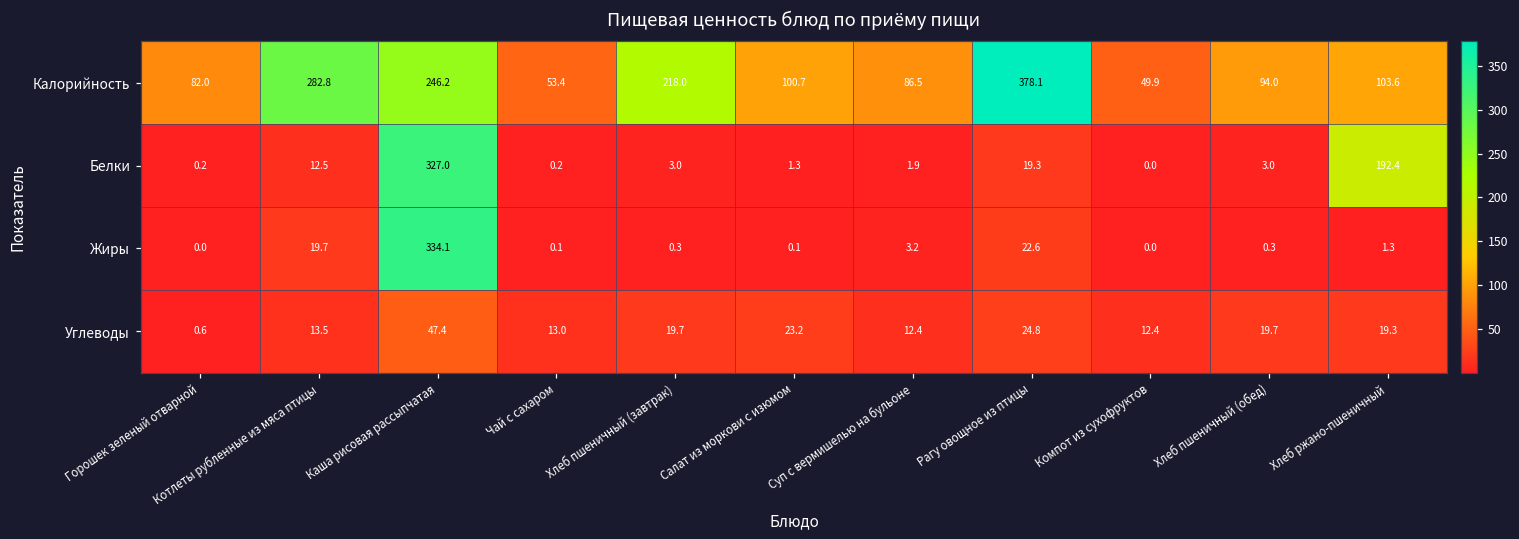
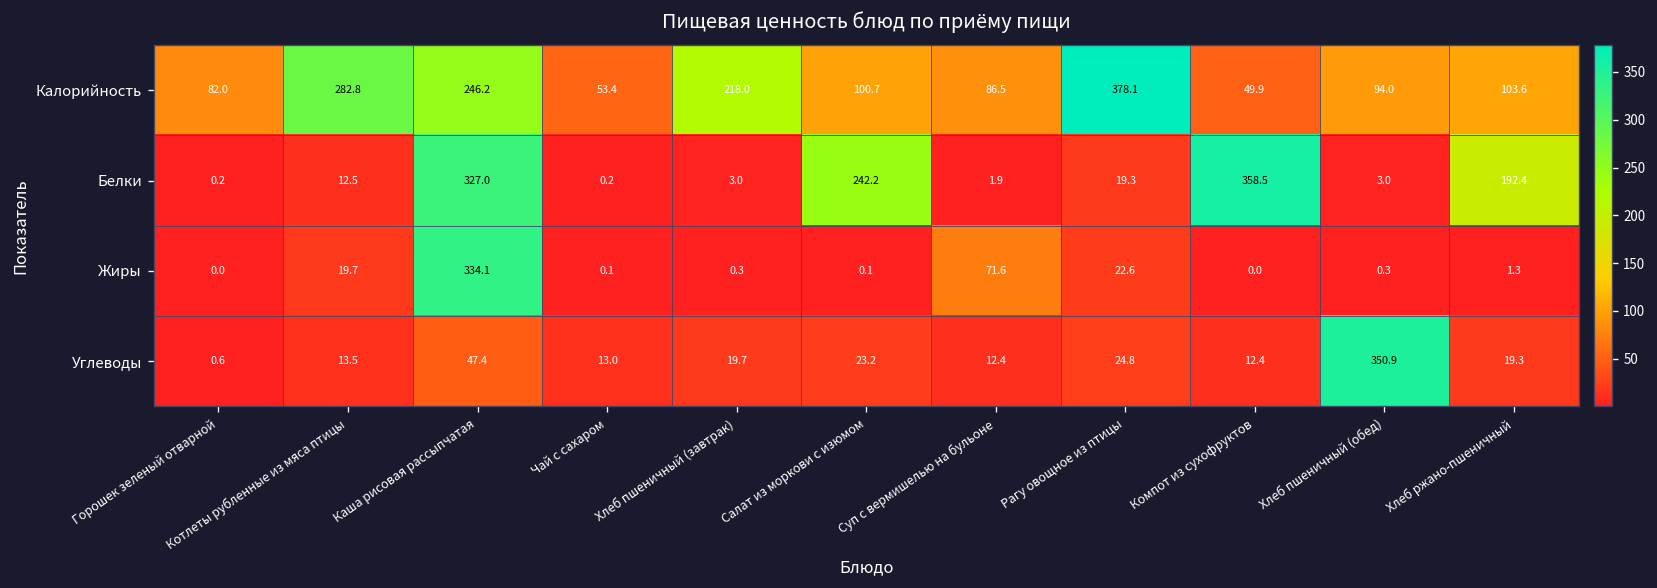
Белки, Салат из моркови с изюмом: 1.3 -> 242.2
Белки, Компот из сухофруктов: 0.0 -> 358.5
Жиры, Суп с вермишелью на бульоне: 3.2 -> 71.6
Углеводы, Хлеб пшеничный (обед): 19.7 -> 350.9
